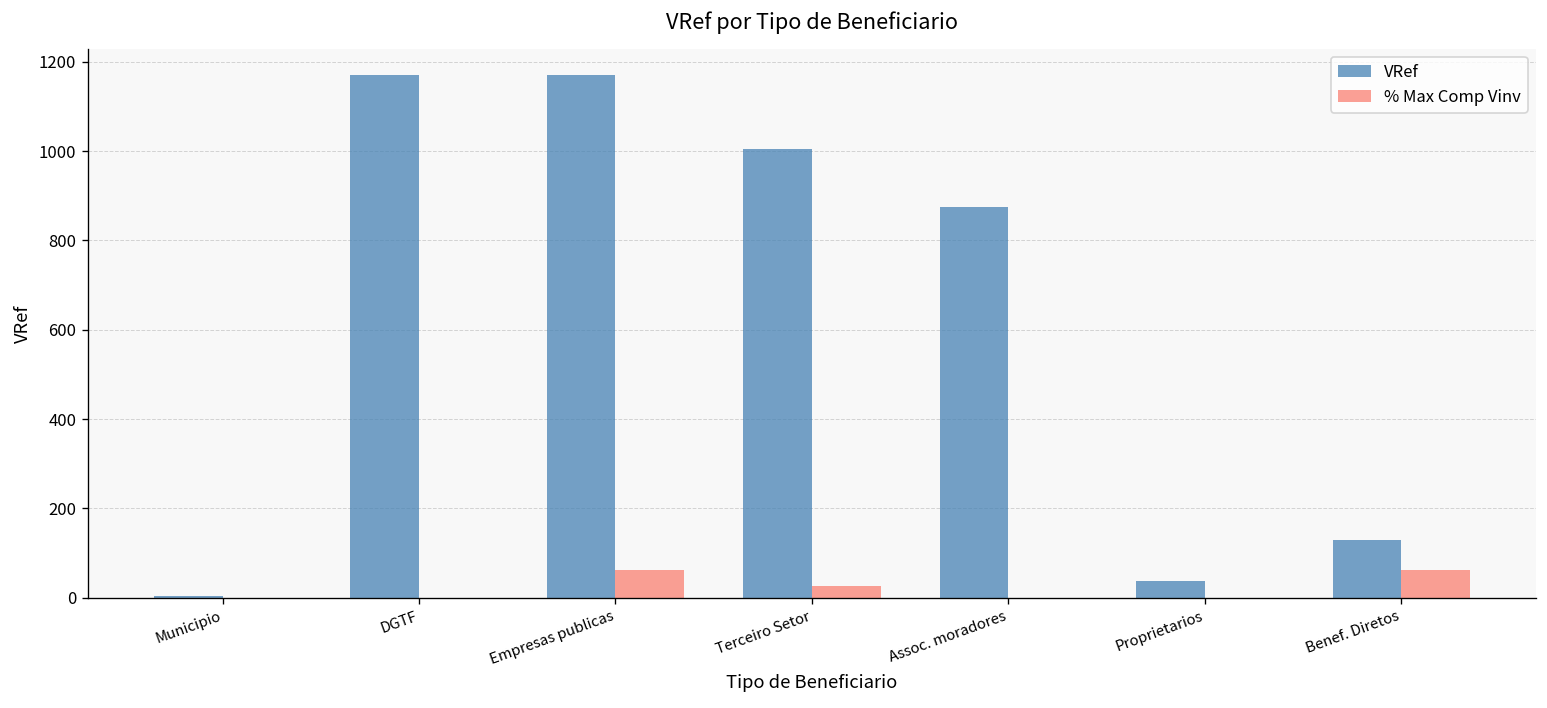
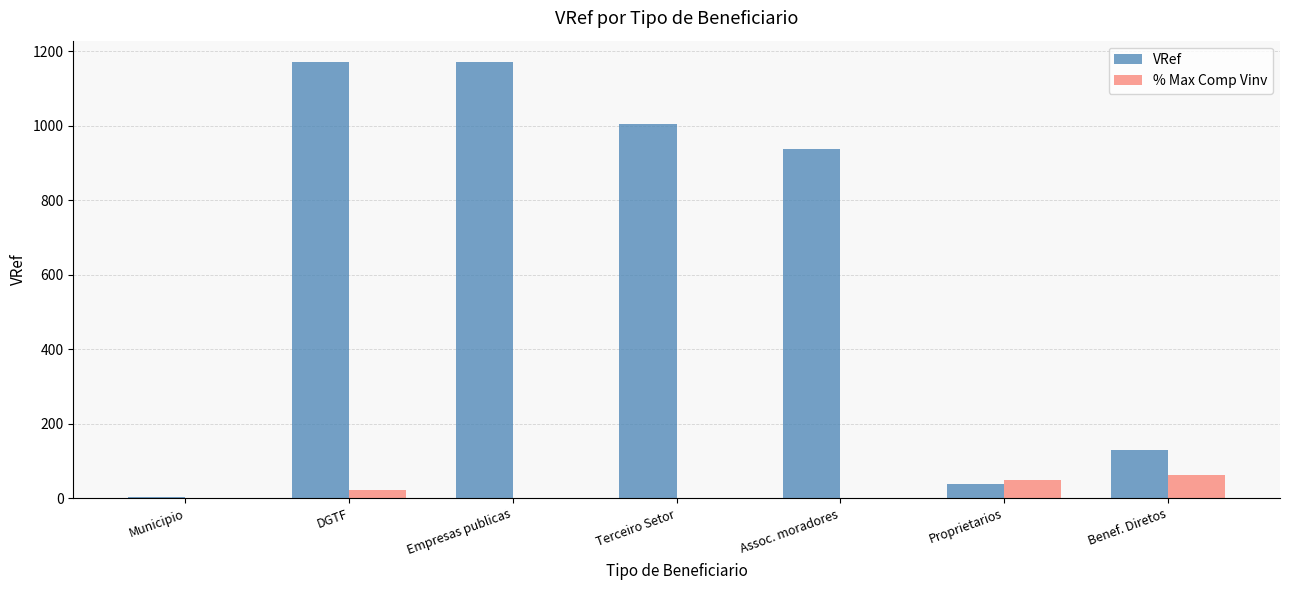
% Max Comp Vinv, DGTF: 0 -> 20
% Max Comp Vinv, Empresas publicas: 60 -> 0
% Max Comp Vinv, Terceiro Setor: 30 -> 0
VRef, Assoc. moradores: 880 -> 940
% Max Comp Vinv, Proprietarios: 0 -> 50
